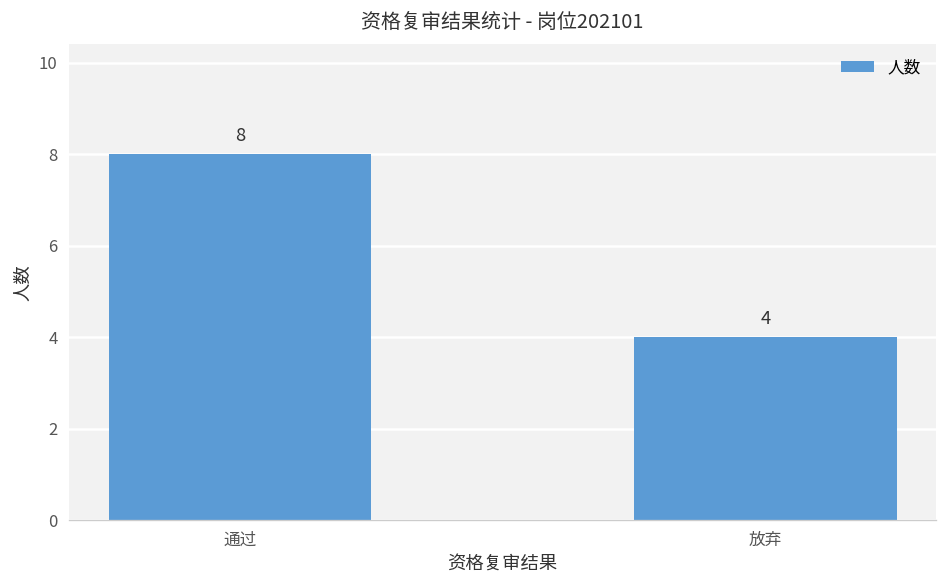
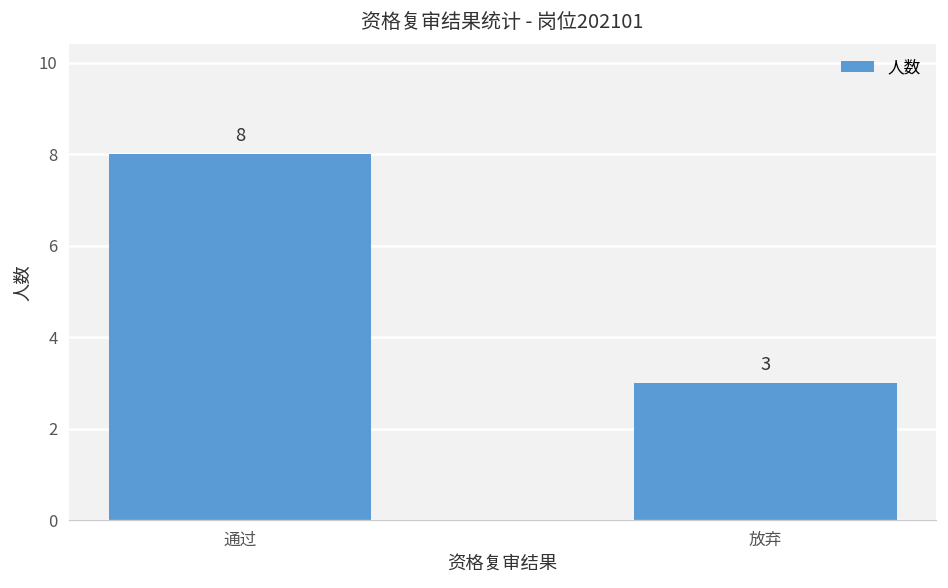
放弃: 4 -> 3
